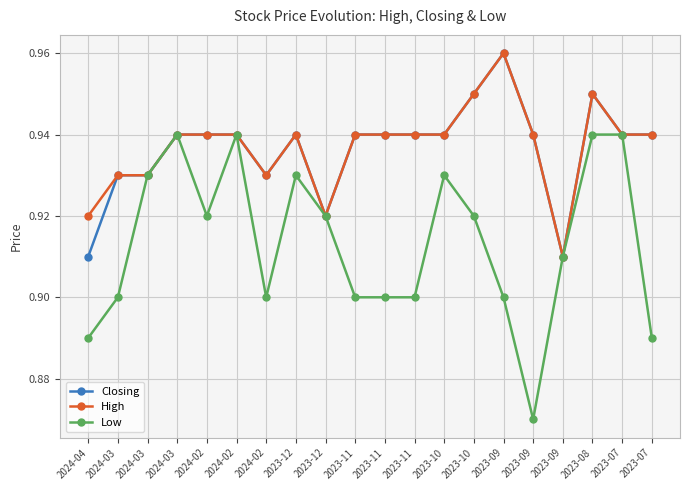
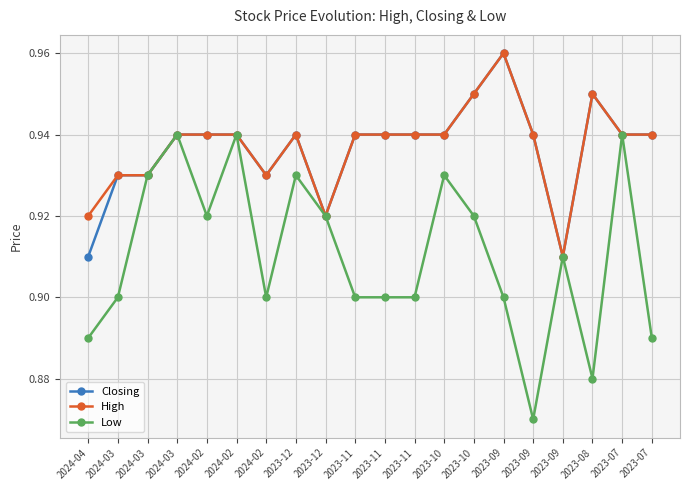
Low, 2023-08: 0.94 -> 0.88
